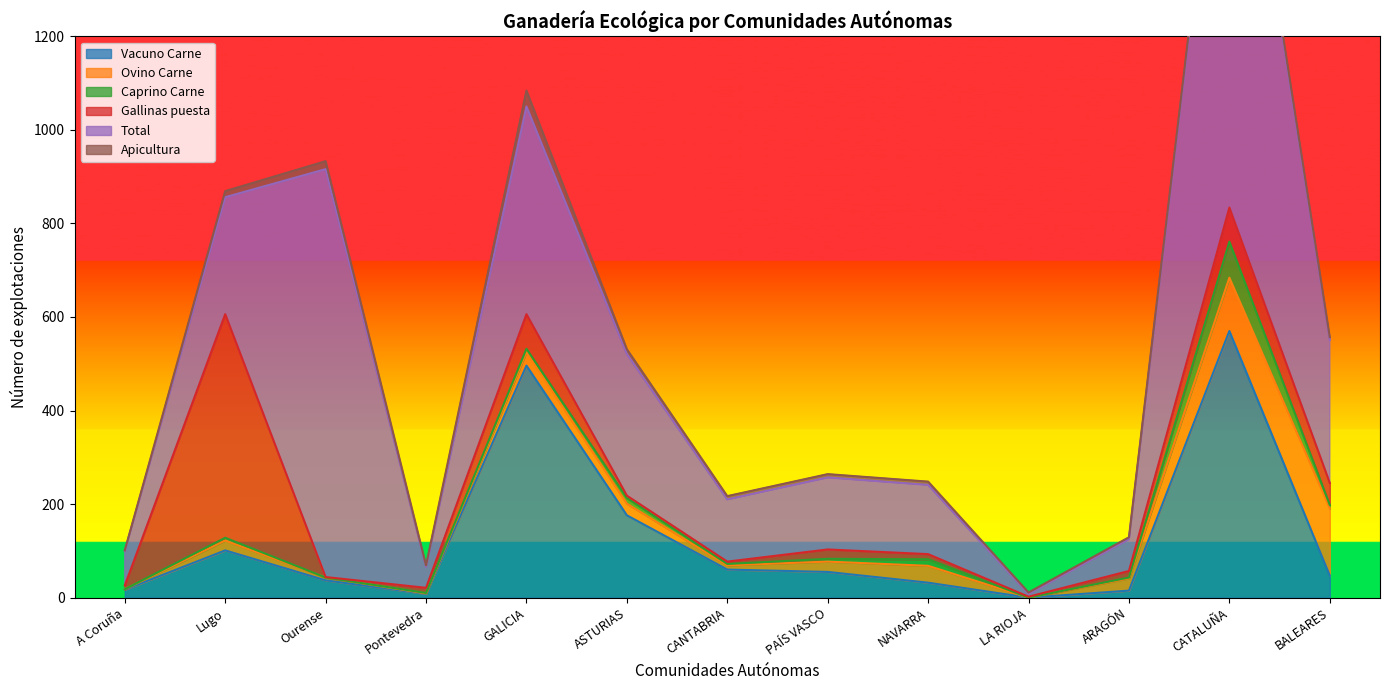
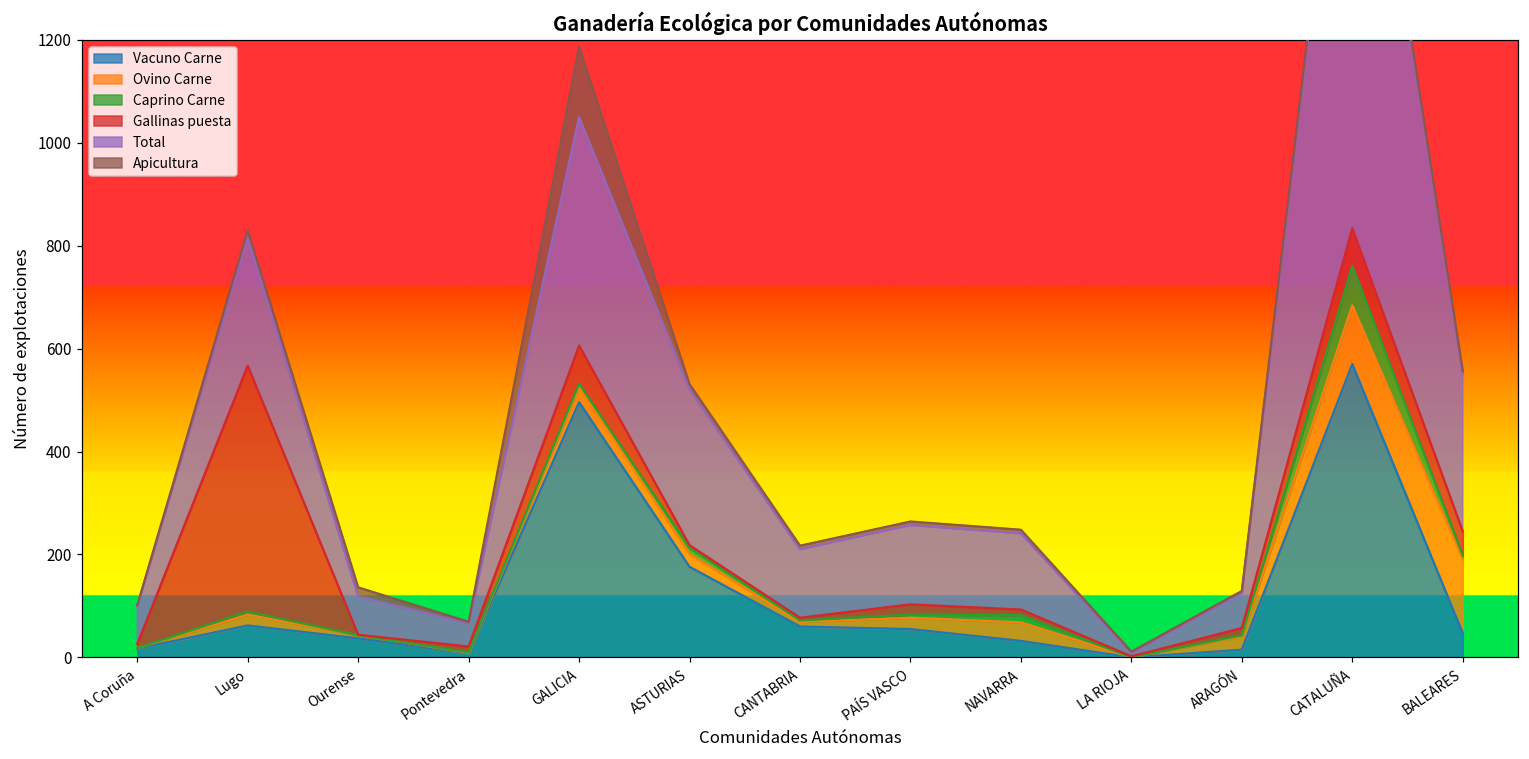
Vacuno Carne, Lugo: 100 -> 60
Total, Ourense: 870 -> 80
Apicultura, GALICIA: 30 -> 140
